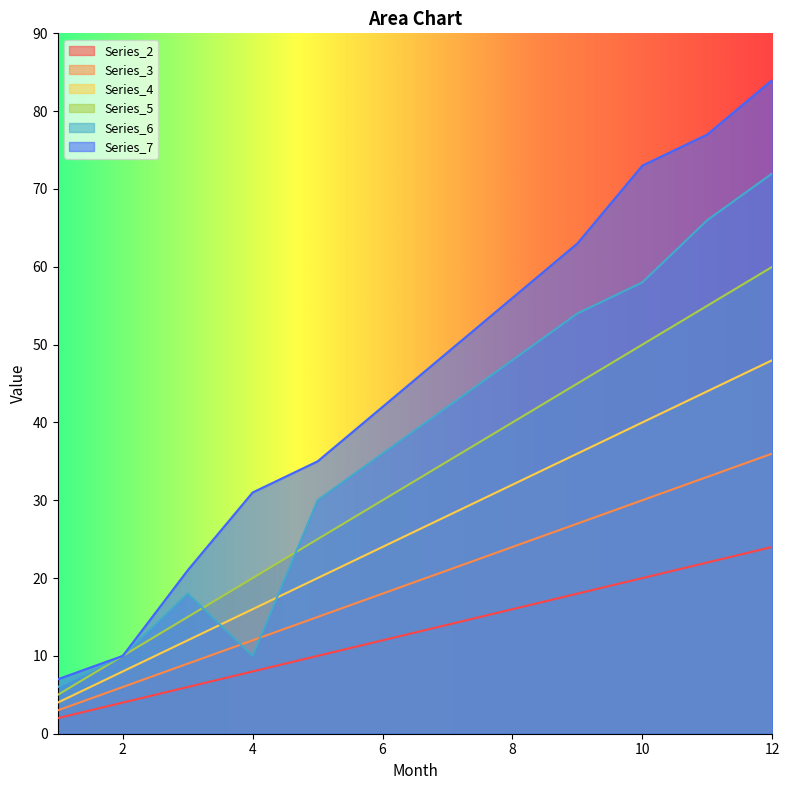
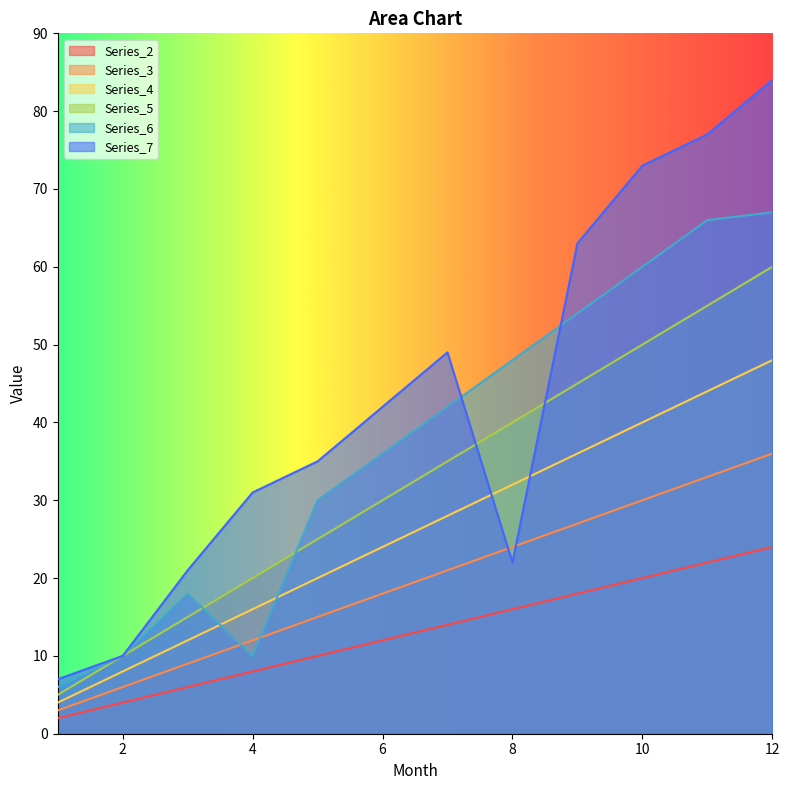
Series_7, 8: 56 -> 22
Series_6, 10: 58 -> 60
Series_6, 12: 72 -> 67
